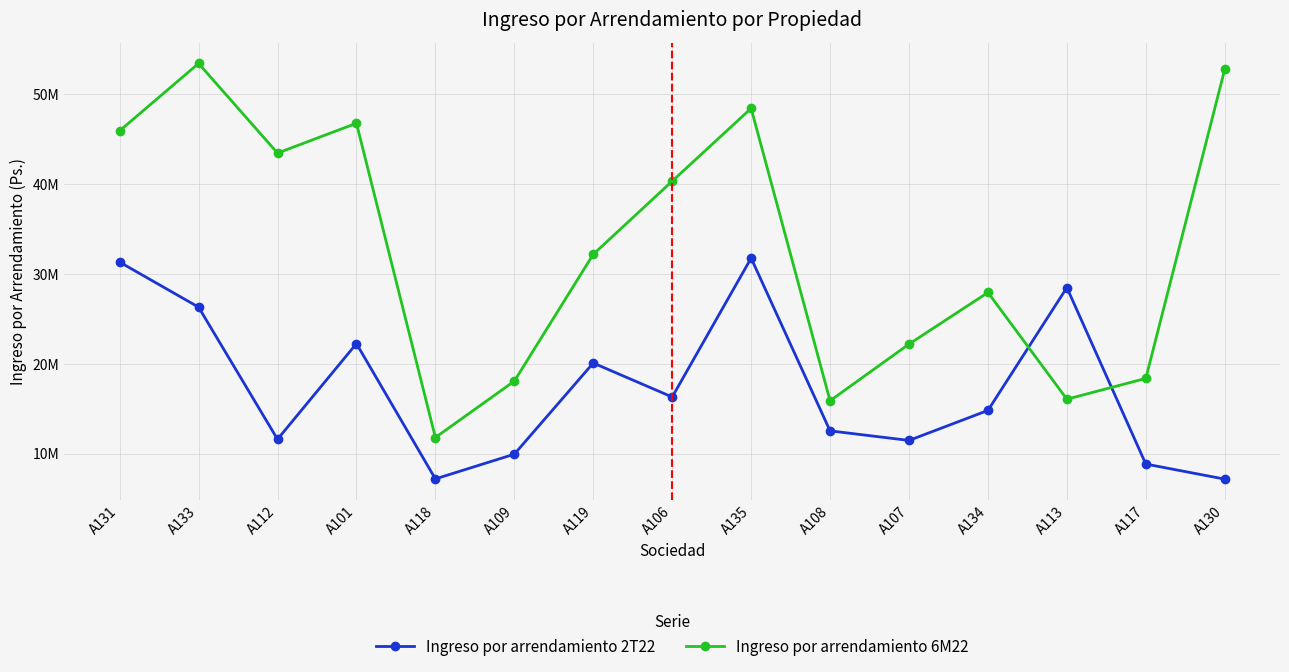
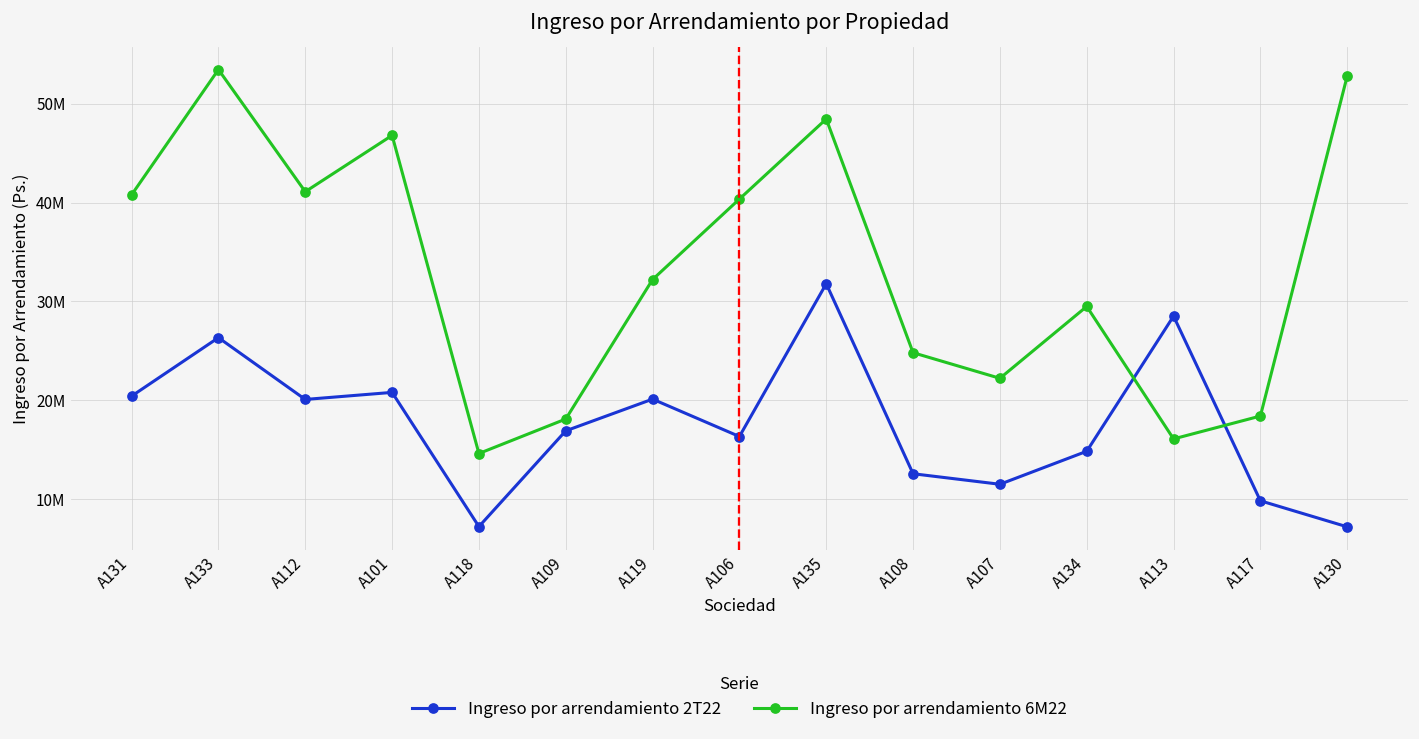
Ingreso por arrendamiento 2T22, A131: 31000000 -> 20000000
Ingreso por arrendamiento 6M22, A131: 46000000 -> 41000000
Ingreso por arrendamiento 2T22, A112: 12000000 -> 20000000
Ingreso por arrendamiento 6M22, A112: 43000000 -> 41000000
Ingreso por arrendamiento 2T22, A101: 22000000 -> 21000000
Ingreso por arrendamiento 6M22, A118: 12000000 -> 15000000
Ingreso por arrendamiento 2T22, A109: 10000000 -> 17000000
Ingreso por arrendamiento 6M22, A108: 16000000 -> 25000000
Ingreso por arrendamiento 6M22, A134: 28000000 -> 29000000
Ingreso por arrendamiento 2T22, A117: 9000000 -> 10000000
